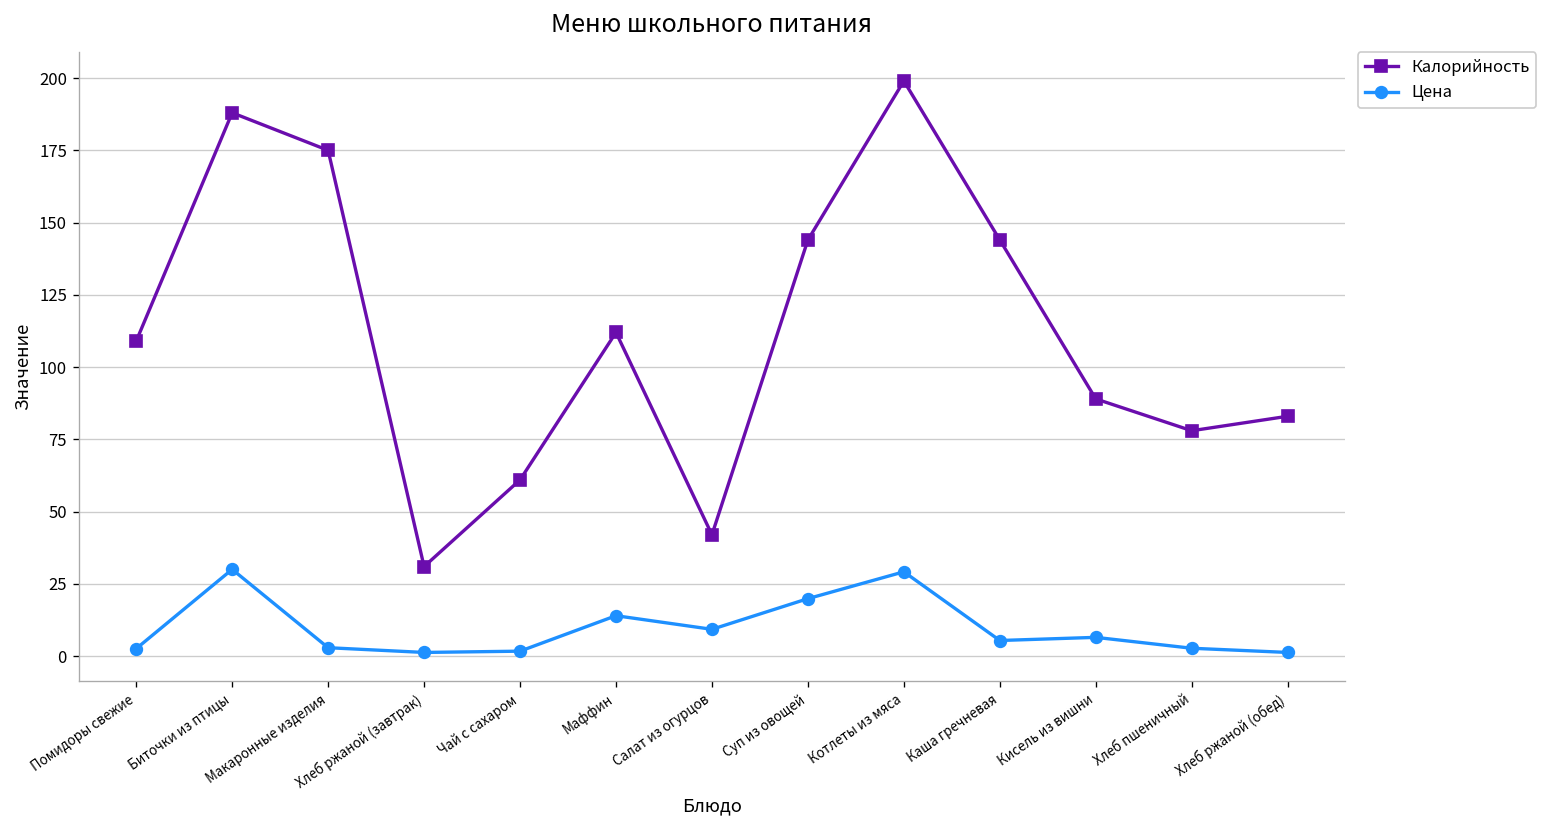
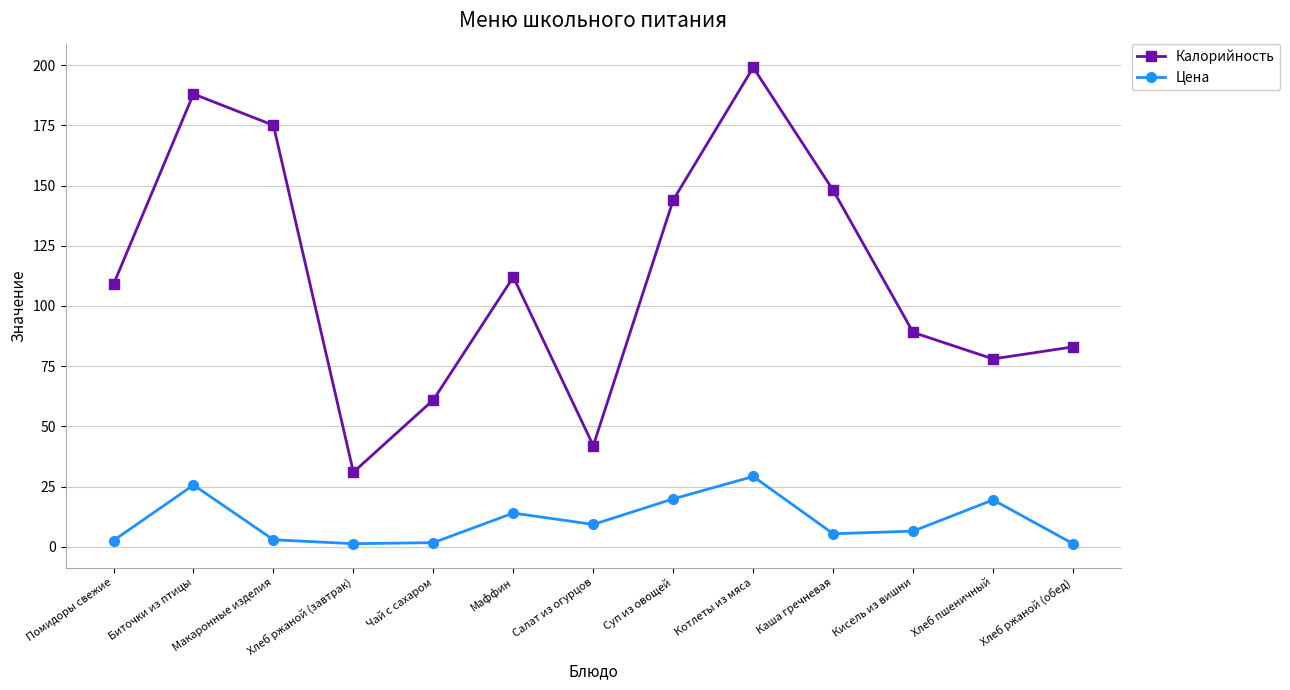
Цена, Биточки из птицы: 30 -> 26
Калорийность, Каша гречневая: 144 -> 148
Цена, Хлеб пшеничный: 3 -> 19
